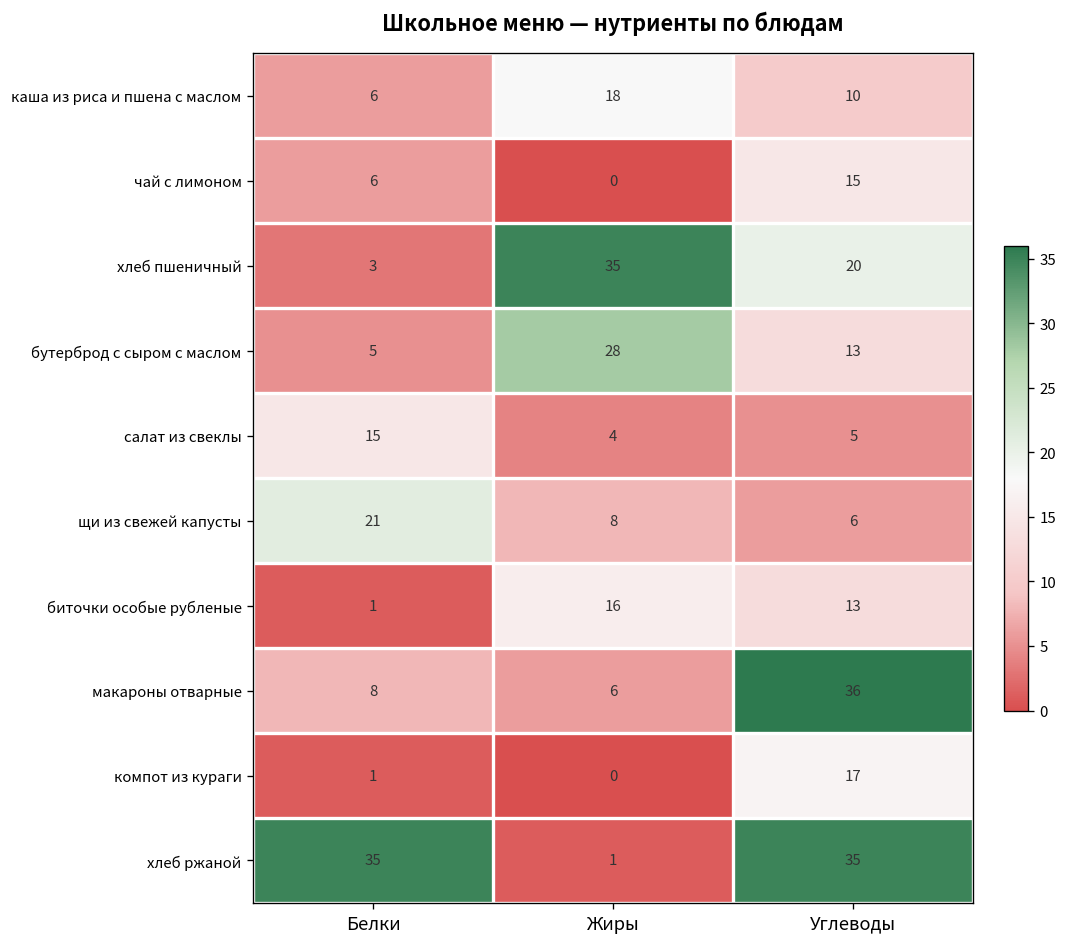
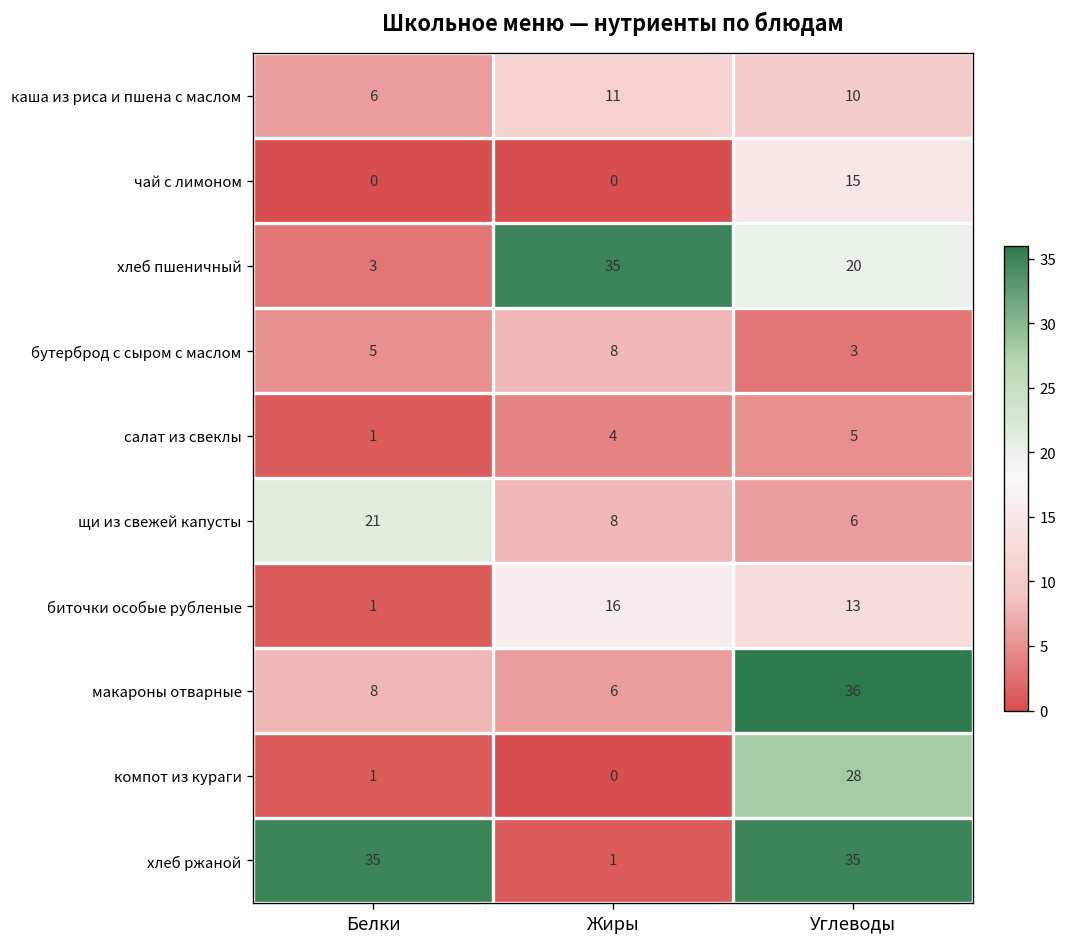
каша из риса и пшена с маслом, Жиры: 18 -> 11
чай с лимоном, Белки: 6 -> 0
бутерброд с сыром с маслом, Жиры: 28 -> 8
бутерброд с сыром с маслом, Углеводы: 13 -> 3
салат из свеклы, Белки: 15 -> 1
компот из кураги, Углеводы: 17 -> 28
